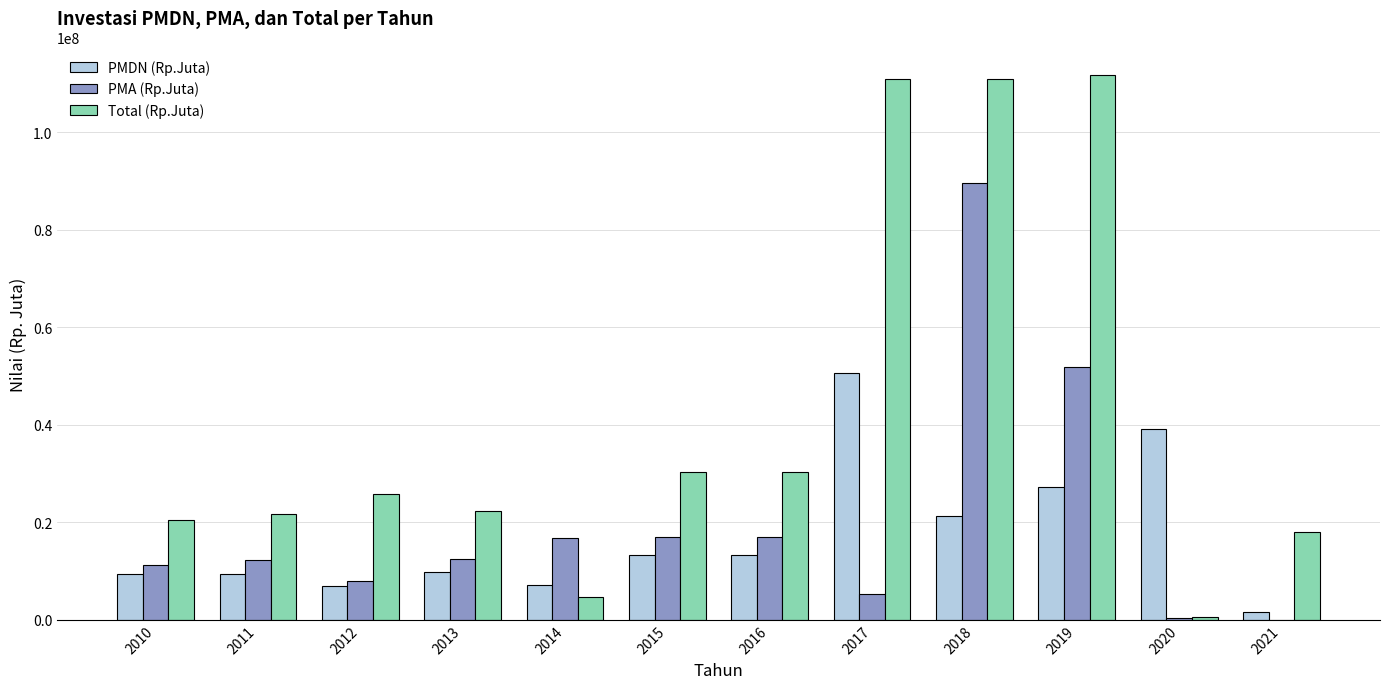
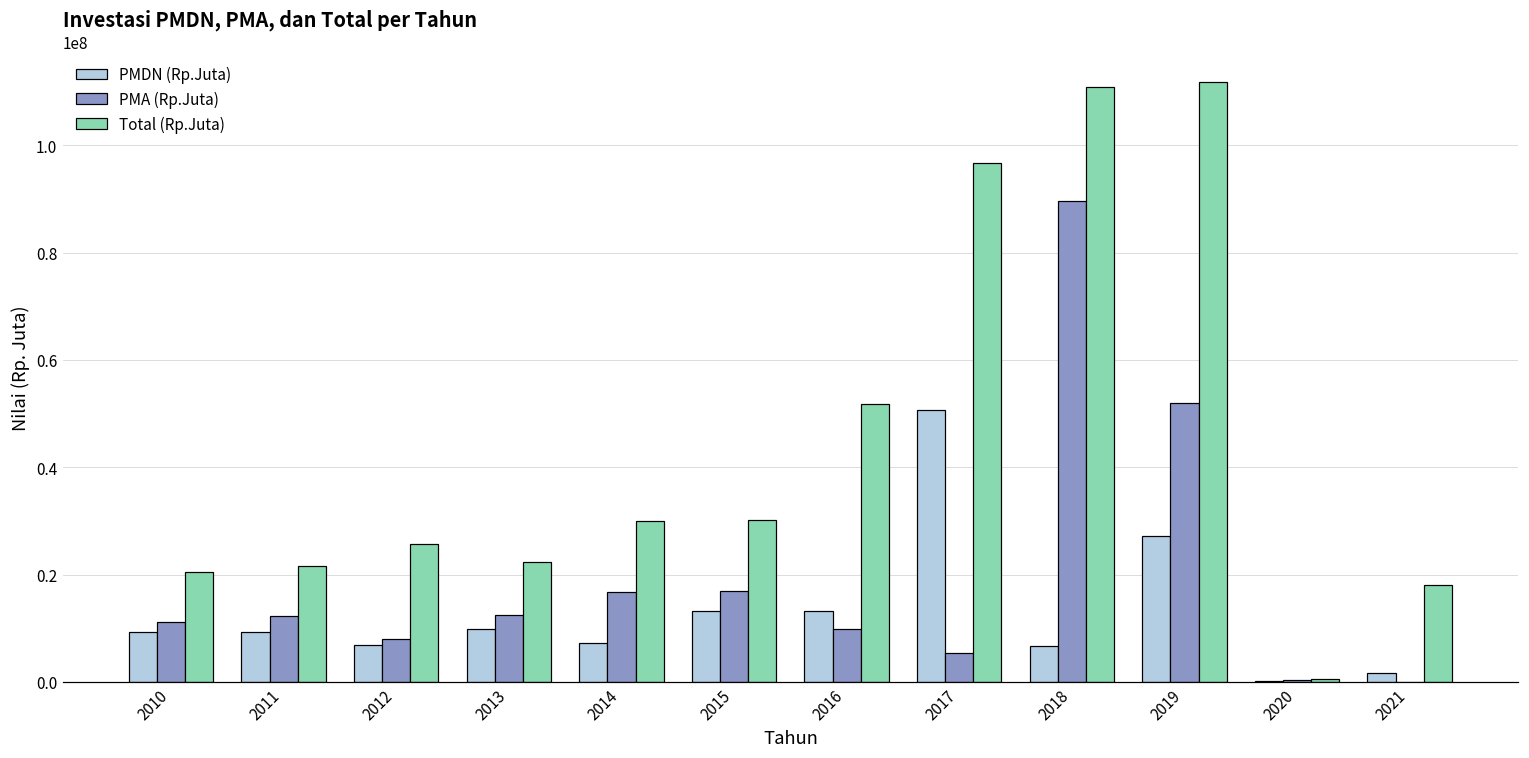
Total (Rp.Juta), 2014: 5000000 -> 30000000
PMA (Rp.Juta), 2016: 17000000 -> 10000000
Total (Rp.Juta), 2016: 30000000 -> 52000000
Total (Rp.Juta), 2017: 111000000 -> 97000000
PMDN (Rp.Juta), 2018: 21000000 -> 7000000
PMDN (Rp.Juta), 2020: 39000000 -> 0
